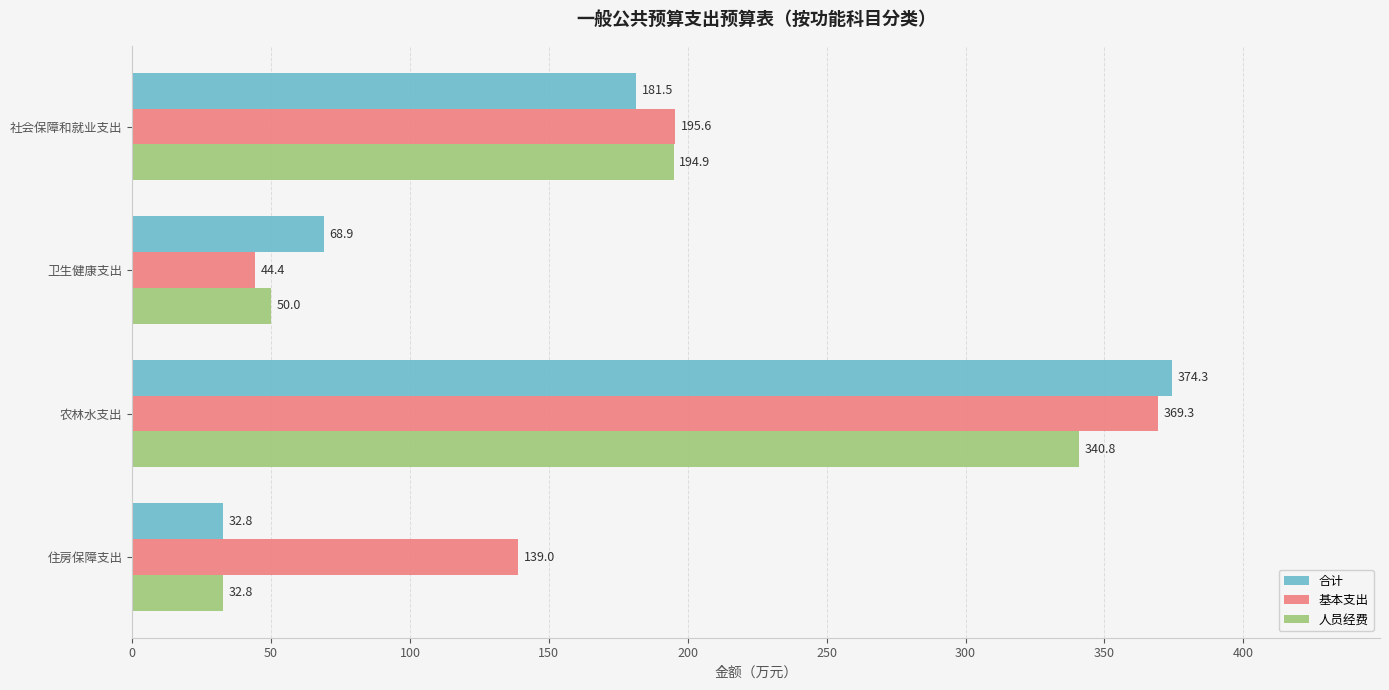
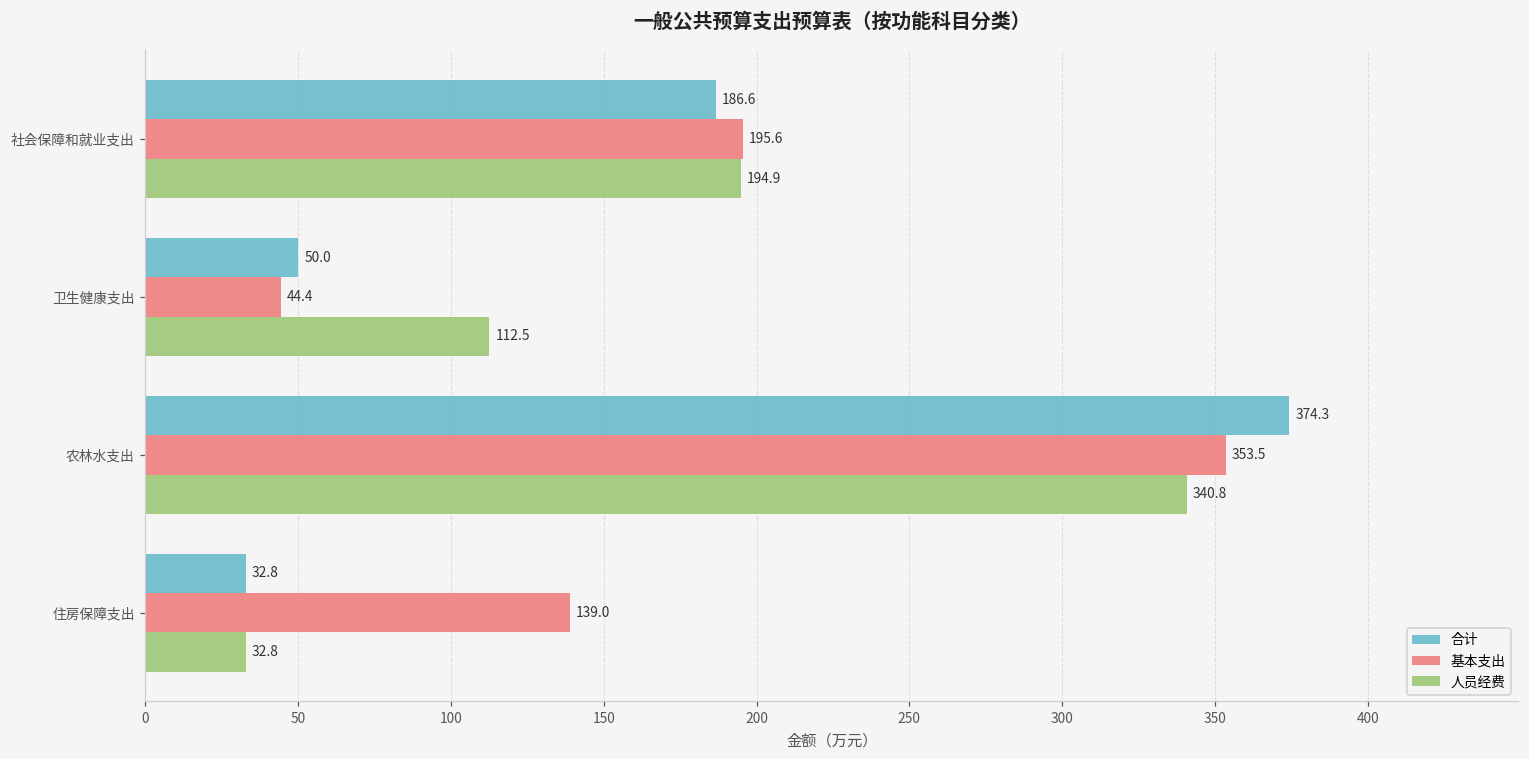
合计, 社会保障和就业支出: 181.5 -> 186.6
合计, 卫生健康支出: 68.9 -> 50.0
人员经费, 卫生健康支出: 50.0 -> 112.5
基本支出, 农林水支出: 369.3 -> 353.5
